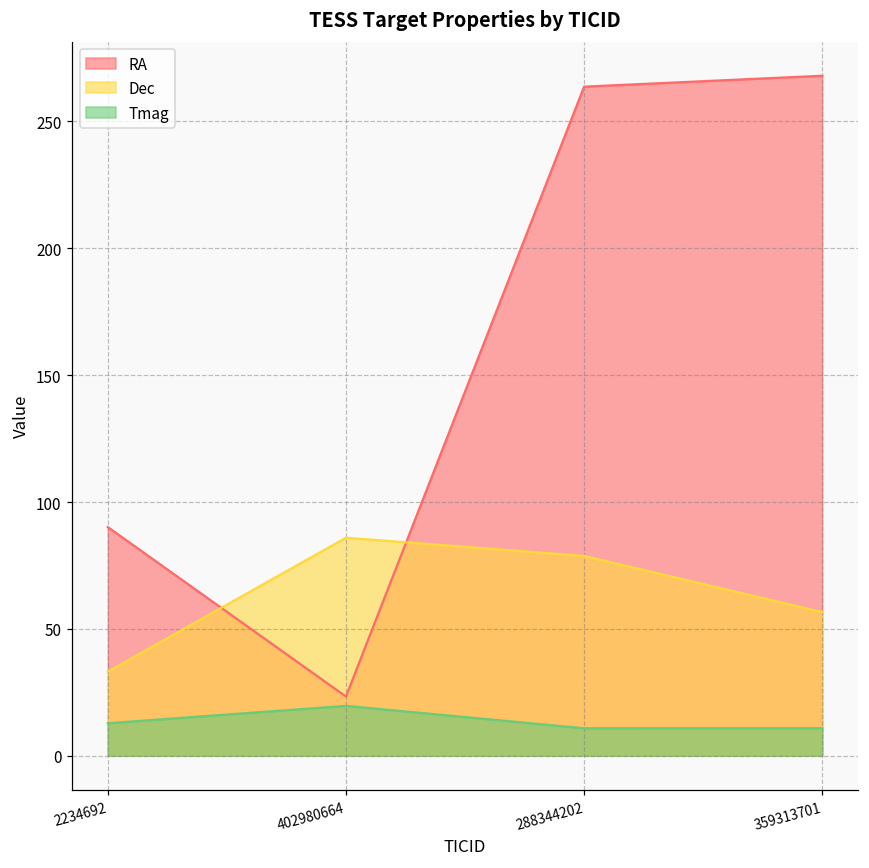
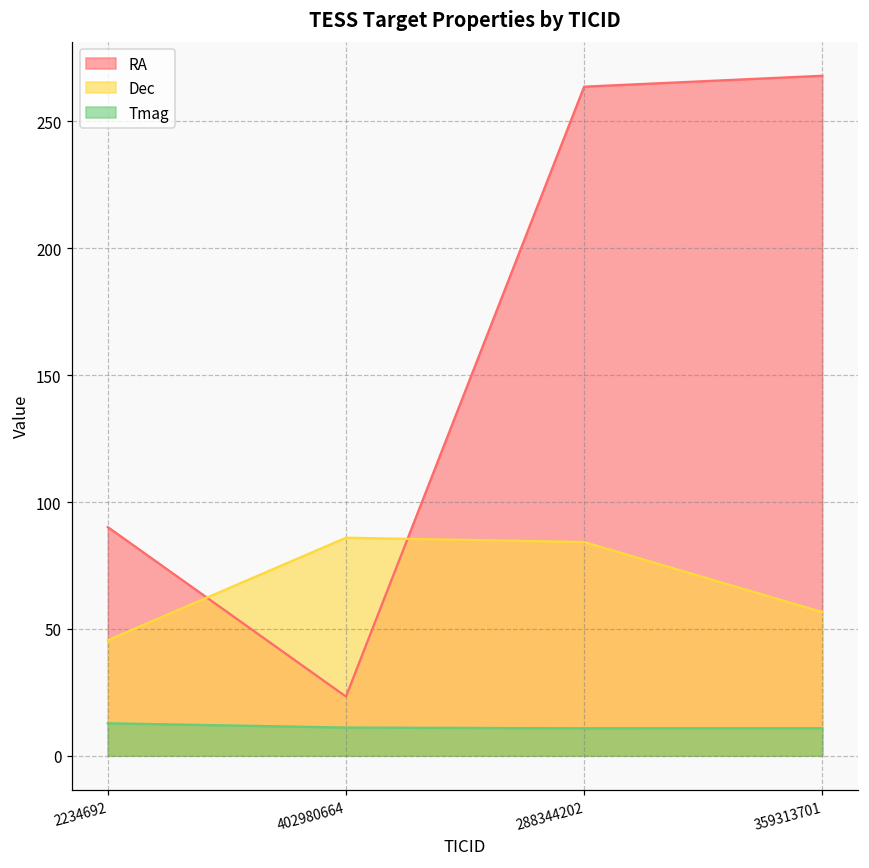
Dec, 2234692: 33 -> 46
Tmag, 402980664: 20 -> 11
Dec, 288344202: 79 -> 84
